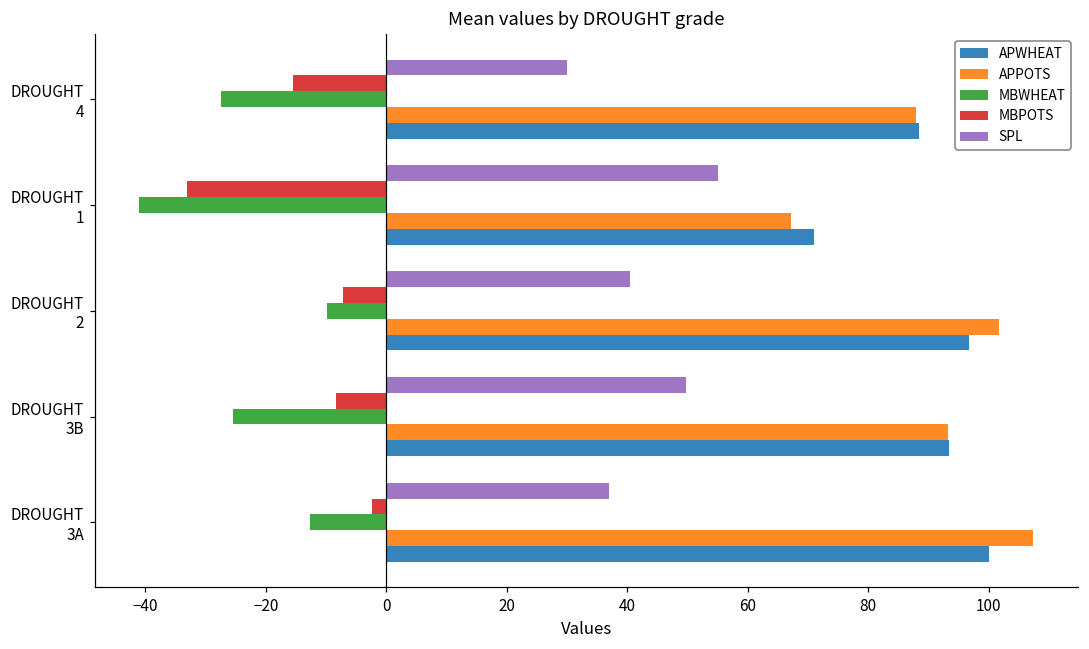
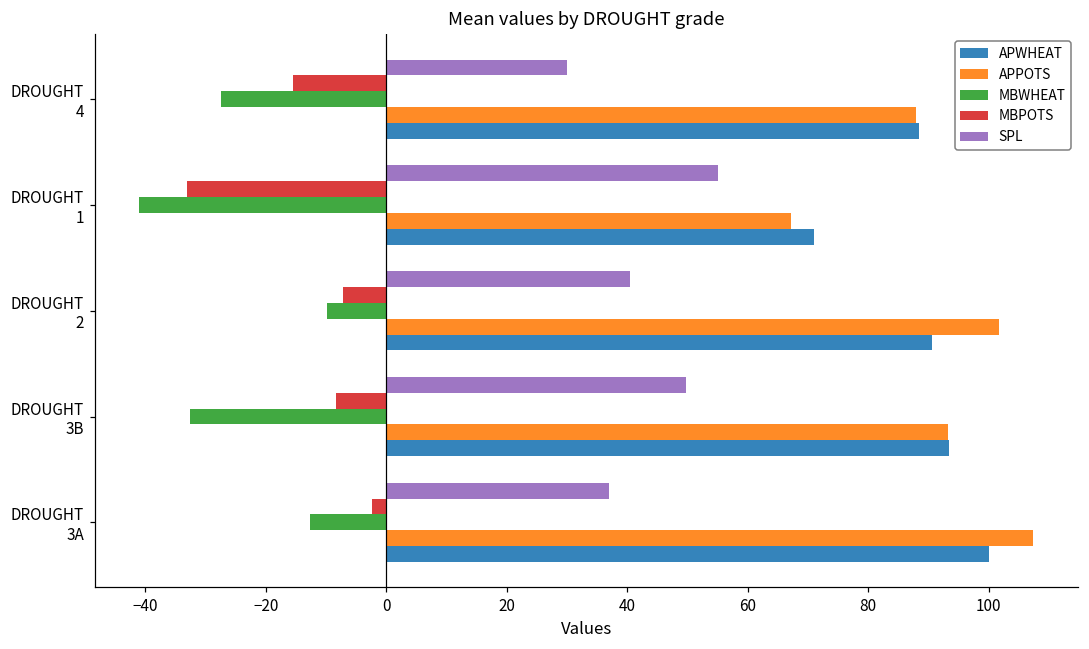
APWHEAT, DROUGHT 2: 97 -> 91
MBWHEAT, DROUGHT 3B: -26 -> -33
